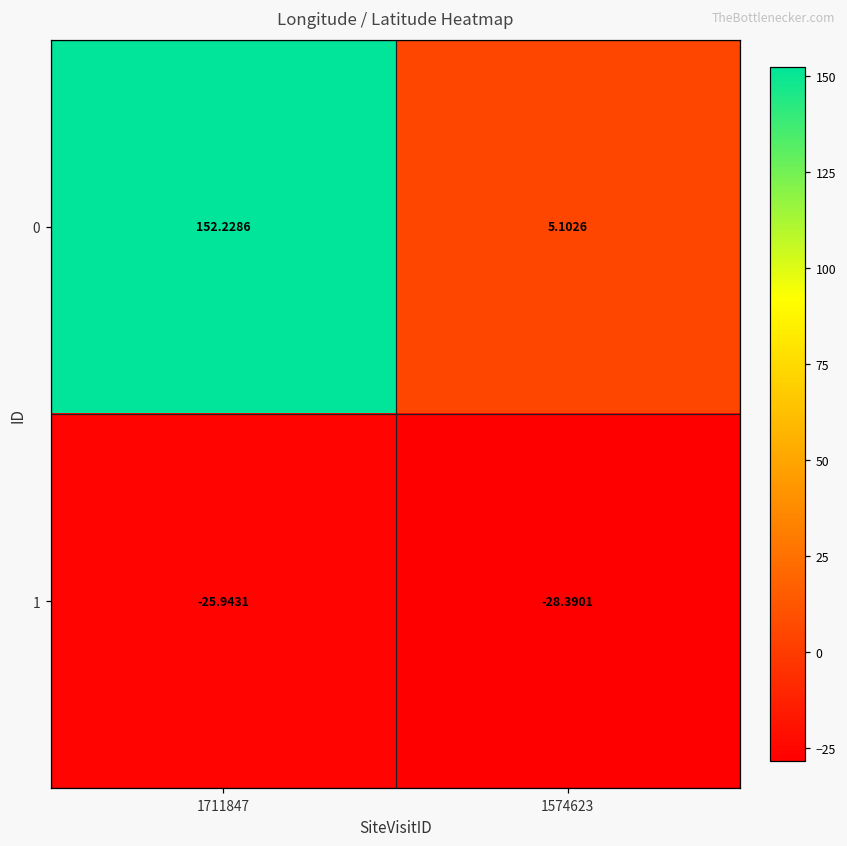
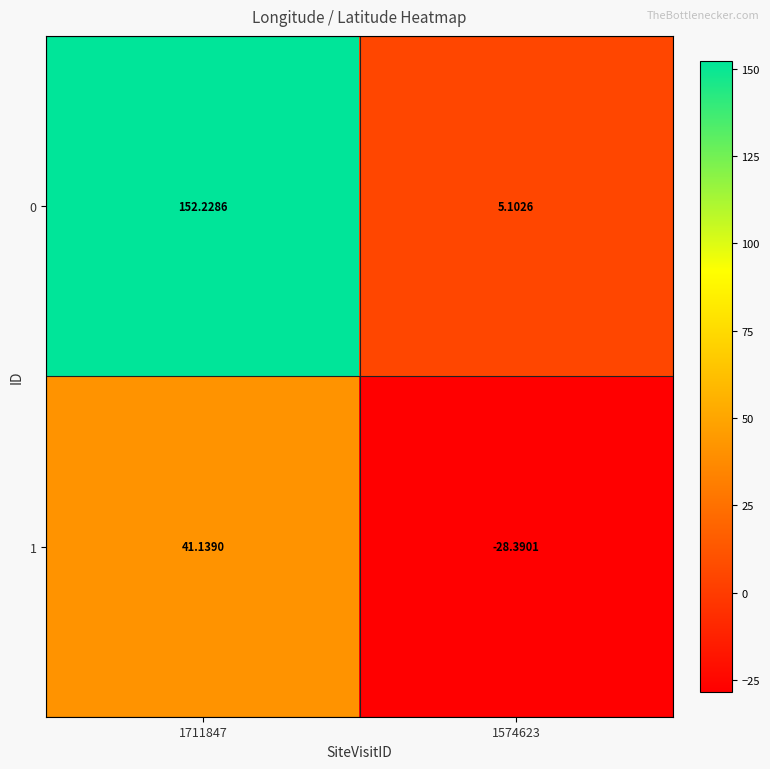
1, 1711847: -25.9431 -> 41.1390
